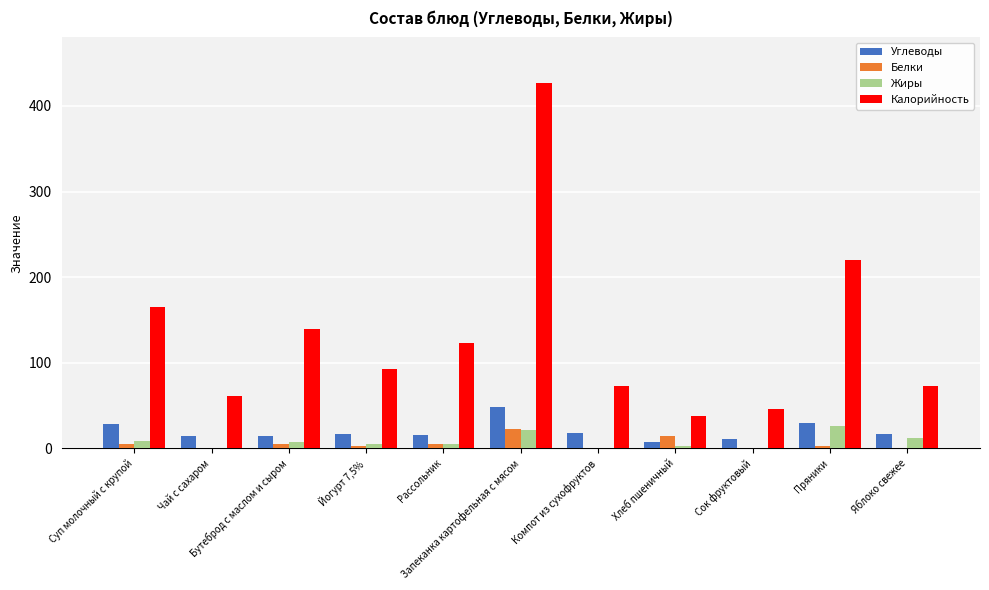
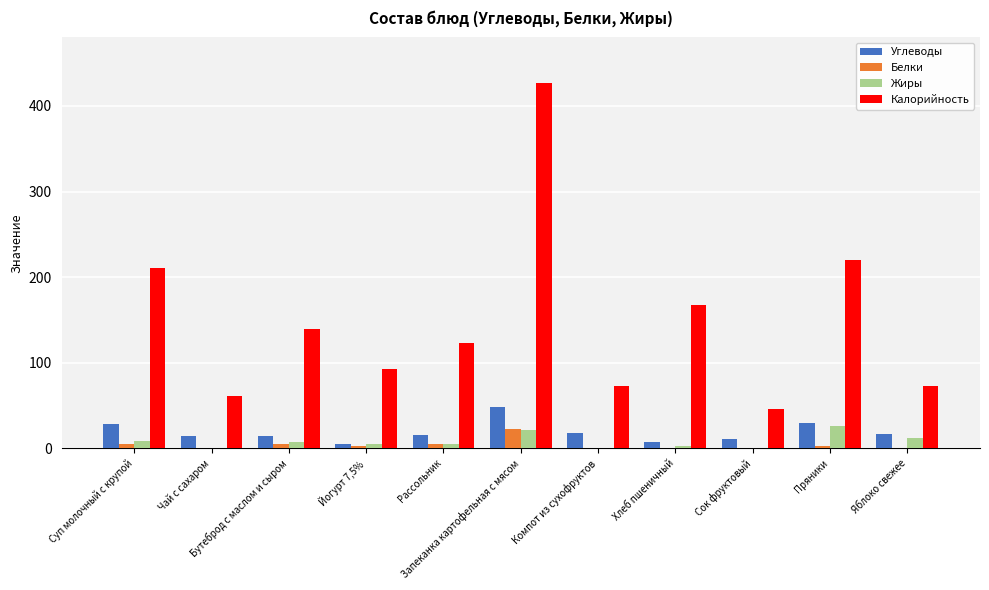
Калорийность, Суп молочный с крупой: 170 -> 210
Углеводы, Йогурт 7,5%: 20 -> 10
Белки, Хлеб пшеничный: 20 -> 0
Калорийность, Хлеб пшеничный: 40 -> 170
